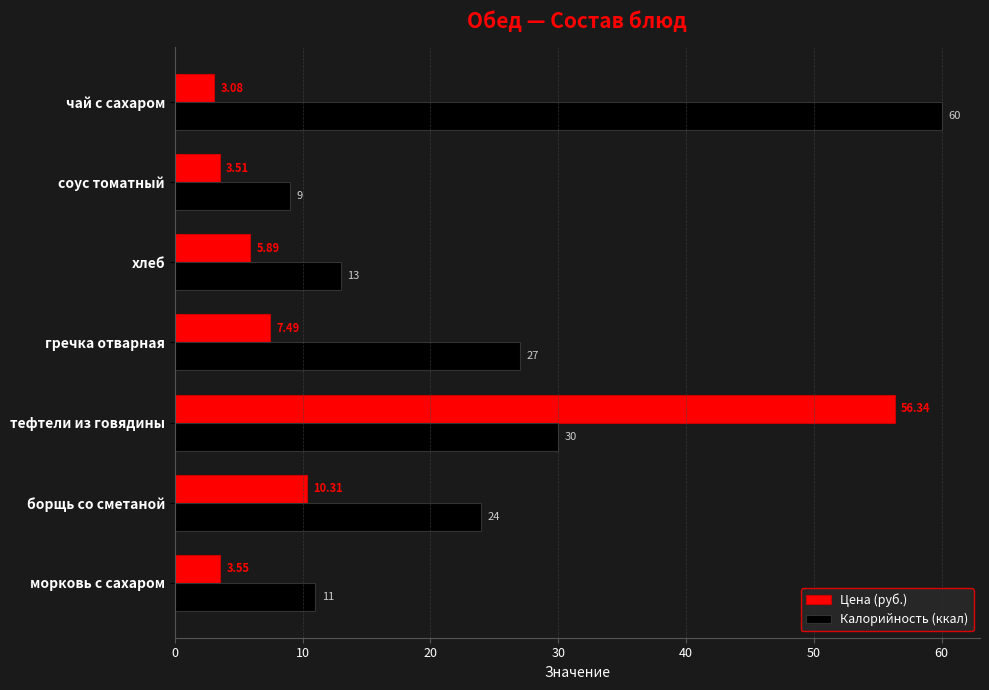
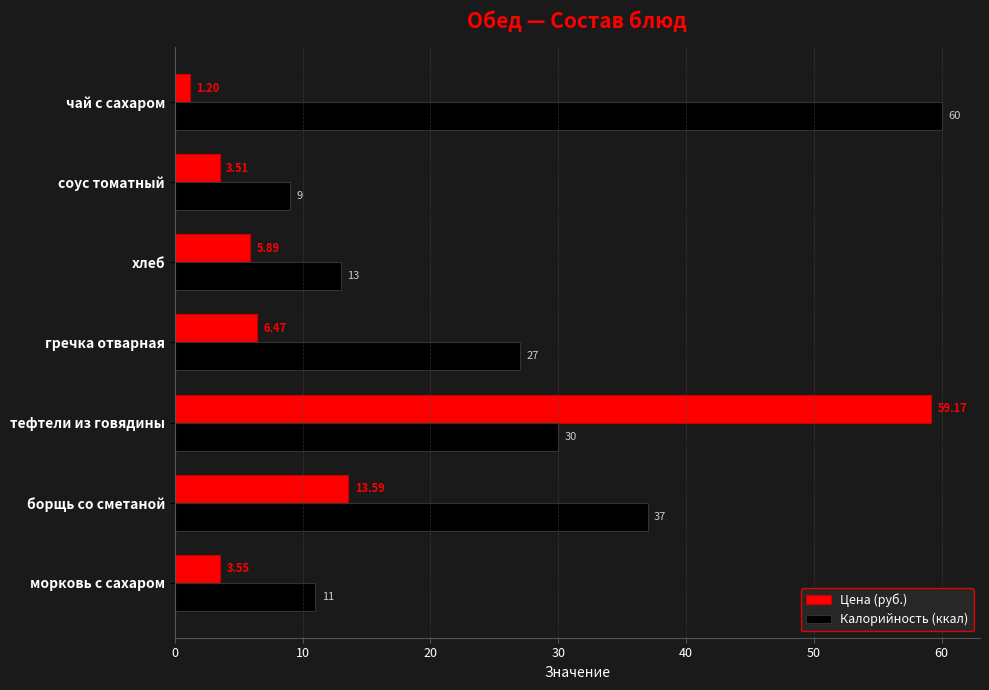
Цена (руб.), чай с сахаром: 3.08 -> 1.20
Цена (руб.), гречка отварная: 7.49 -> 6.47
Цена (руб.), тефтели из говядины: 56.34 -> 59.17
Цена (руб.), борщь со сметаной: 10.31 -> 13.59
Калорийность (ккал), борщь со сметаной: 24 -> 37
